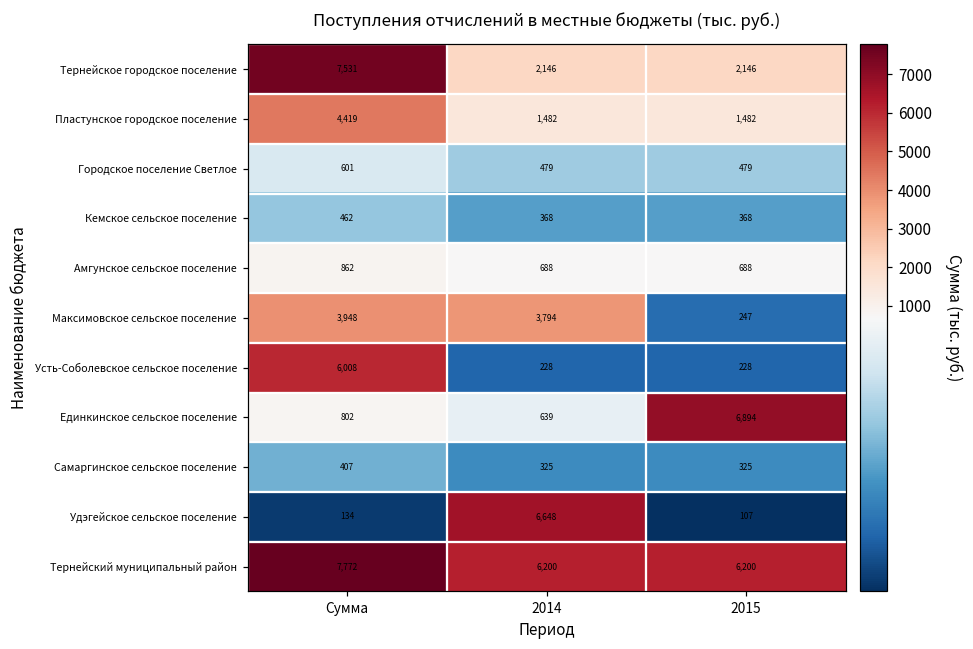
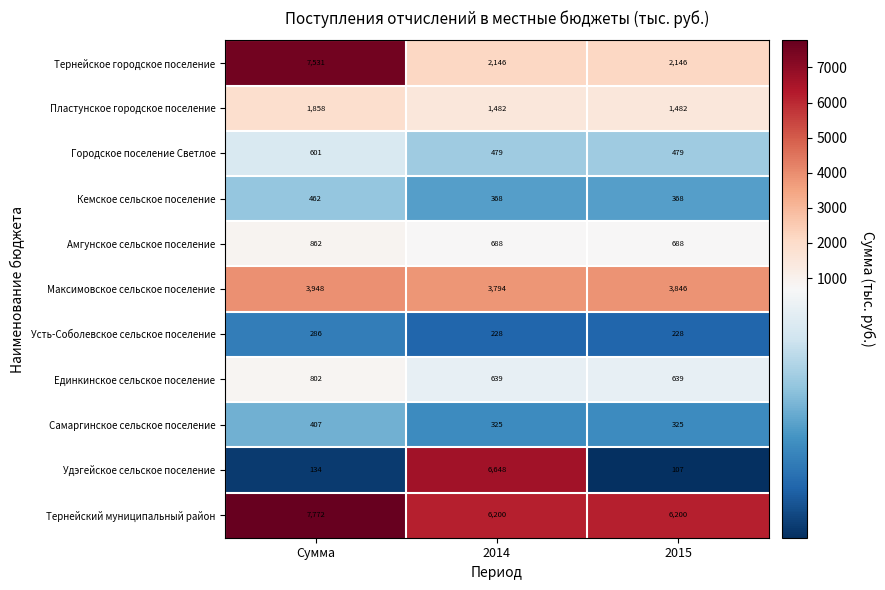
Пластунское городское поселение, Сумма: 4,419 -> 1,858
Максимовское сельское поселение, 2015: 247 -> 3,846
Усть-Соболевское сельское поселение, Сумма: 6,008 -> 286
Единкинское сельское поселение, 2015: 6,894 -> 639
